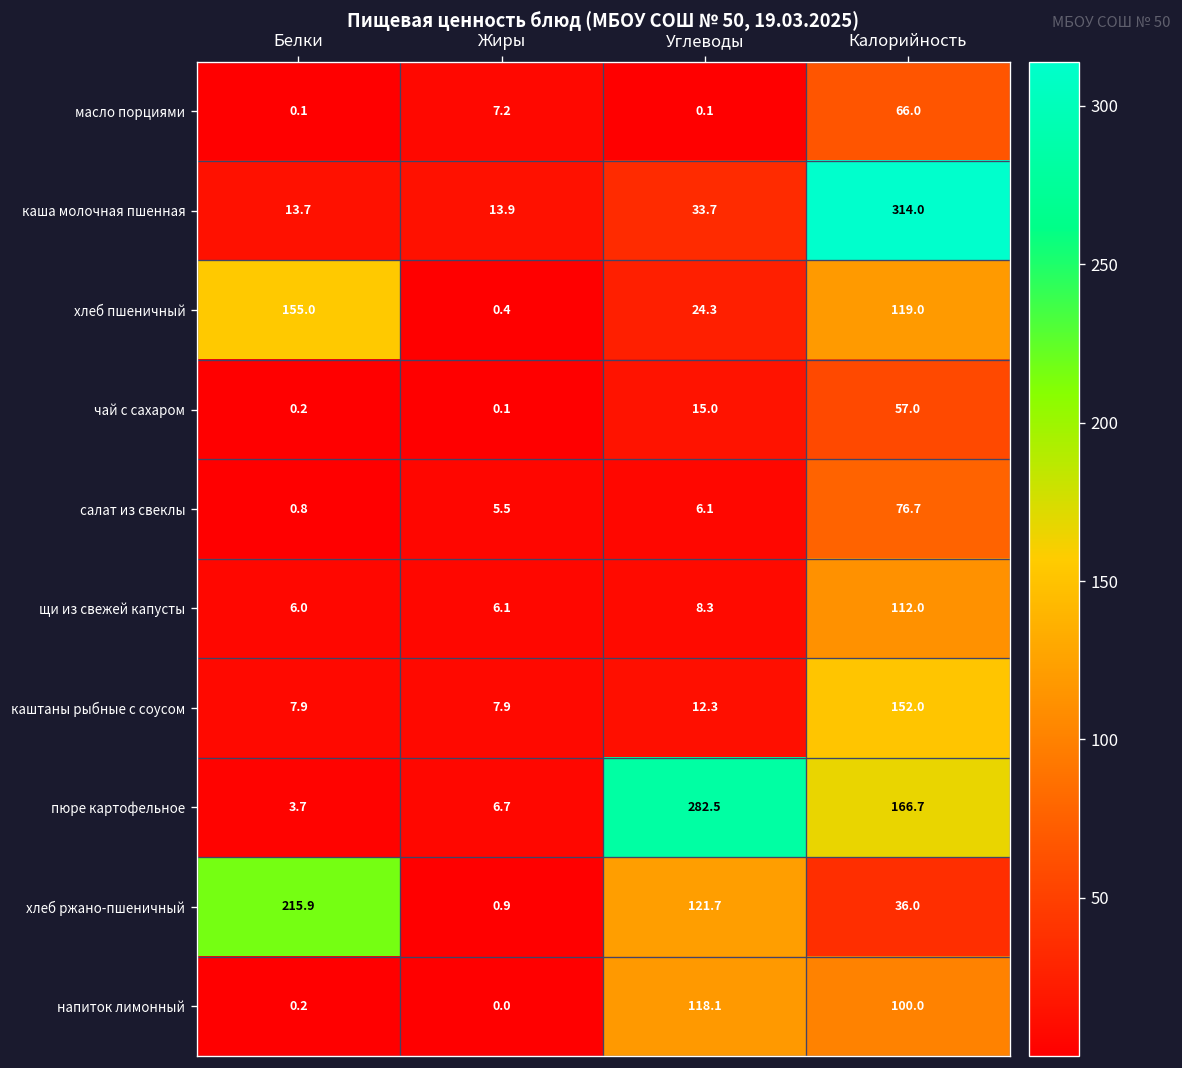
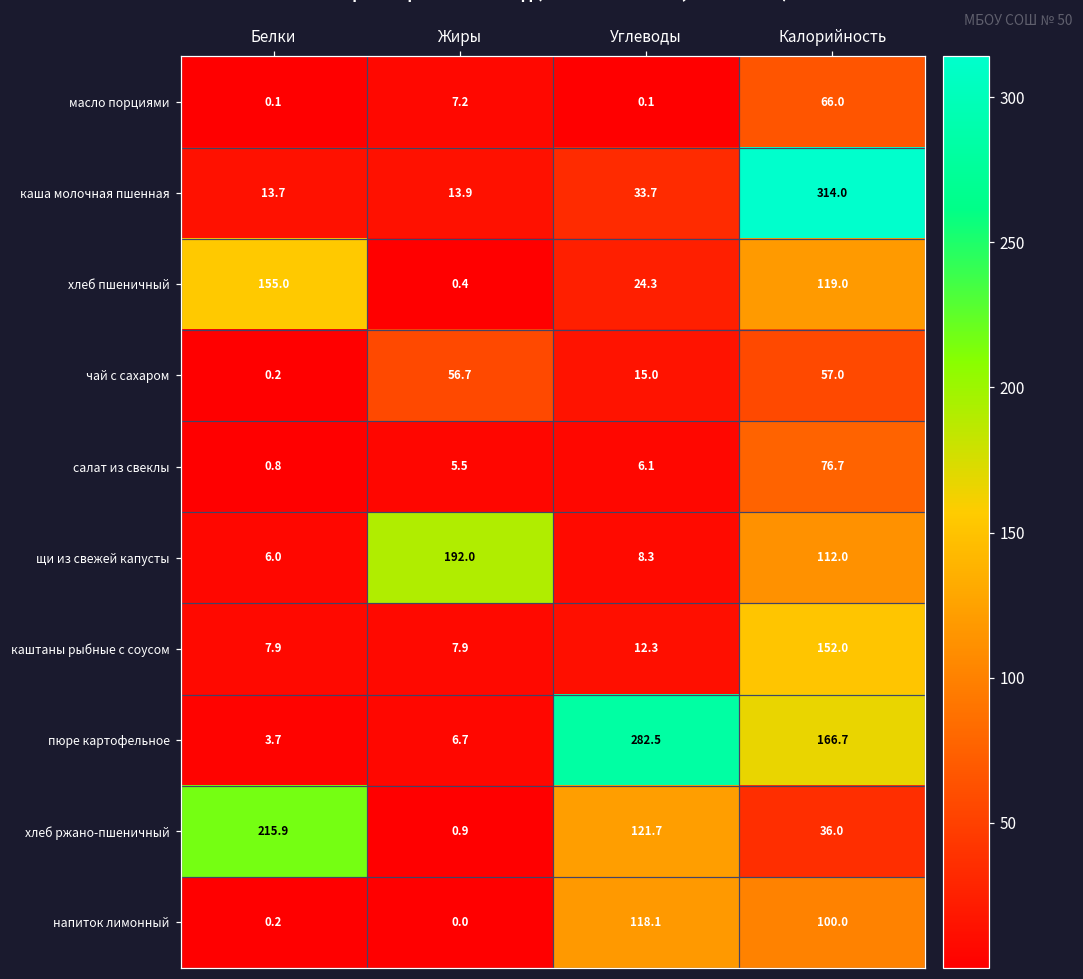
чай с сахаром, Жиры: 0.1 -> 56.7
щи из свежей капусты, Жиры: 6.1 -> 192.0
